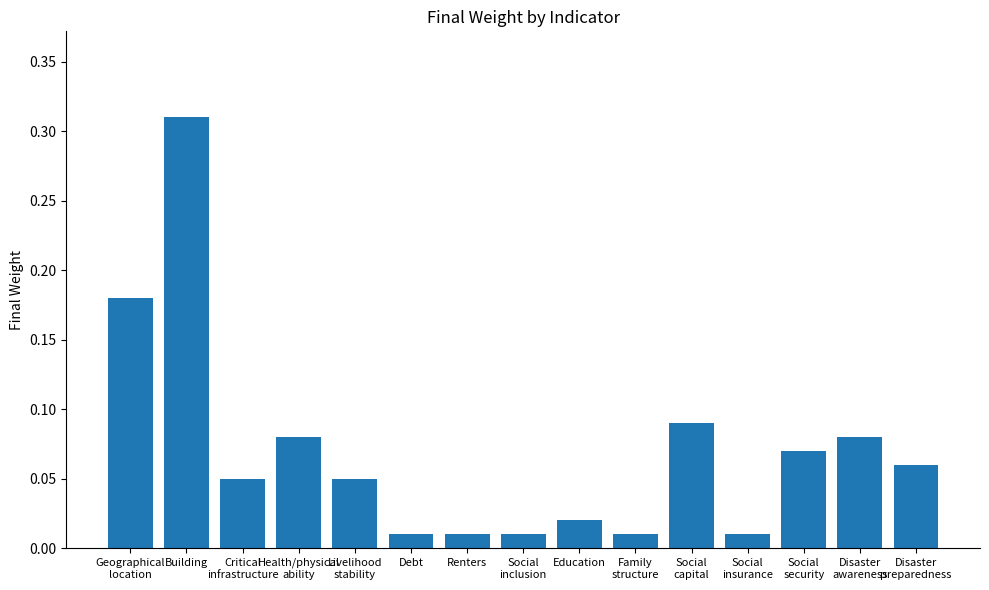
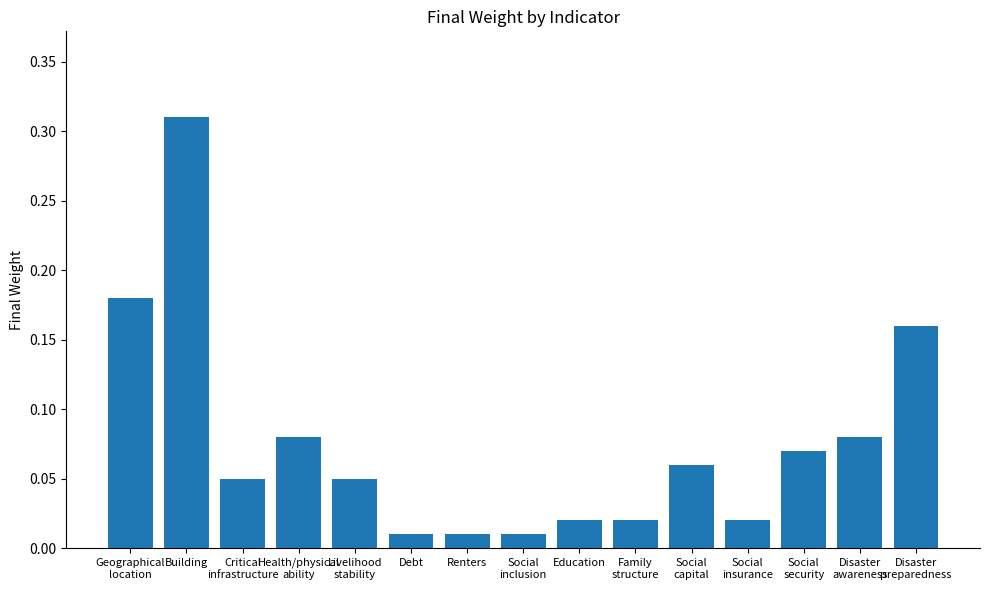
Family structure: 0.01 -> 0.02
Social capital: 0.09 -> 0.06
Social insurance: 0.01 -> 0.02
Disaster preparedness: 0.06 -> 0.16
